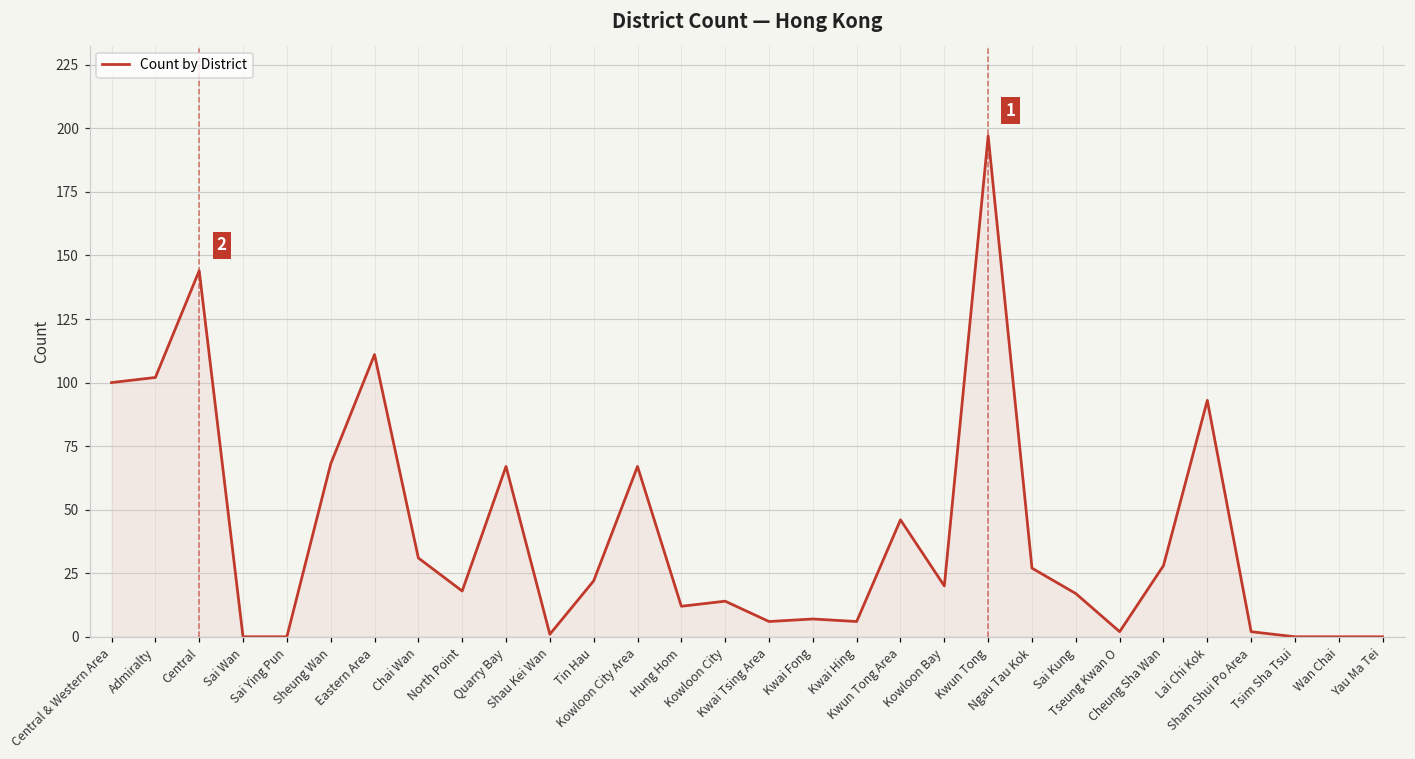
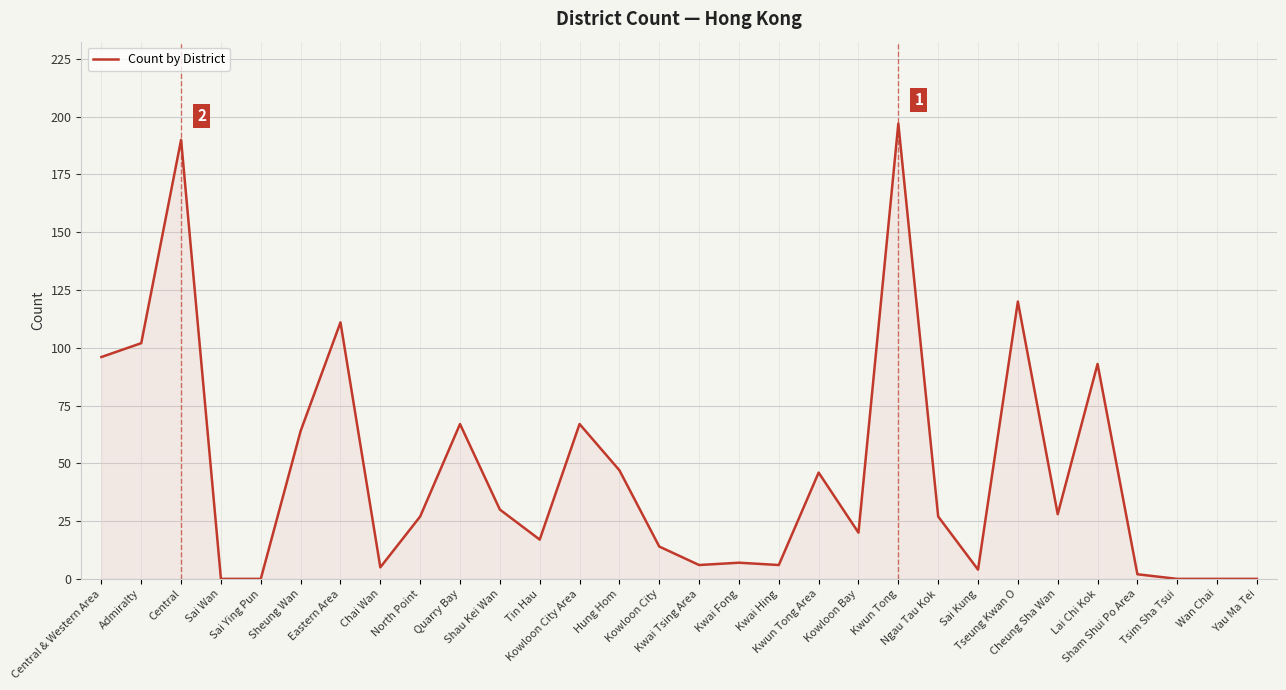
Central & Western Area: 100 -> 96
Central: 144 -> 190
Sheung Wan: 68 -> 64
Chai Wan: 31 -> 5
North Point: 18 -> 27
Shau Kei Wan: 1 -> 30
Tin Hau: 22 -> 17
Hung Hom: 12 -> 47
Sai Kung: 17 -> 4
Tseung Kwan O: 2 -> 120
